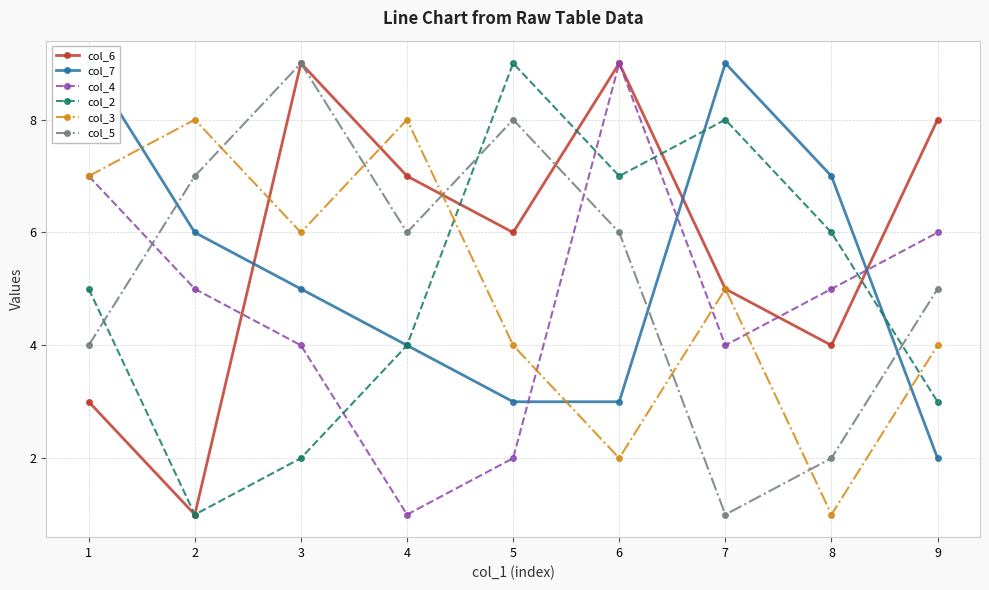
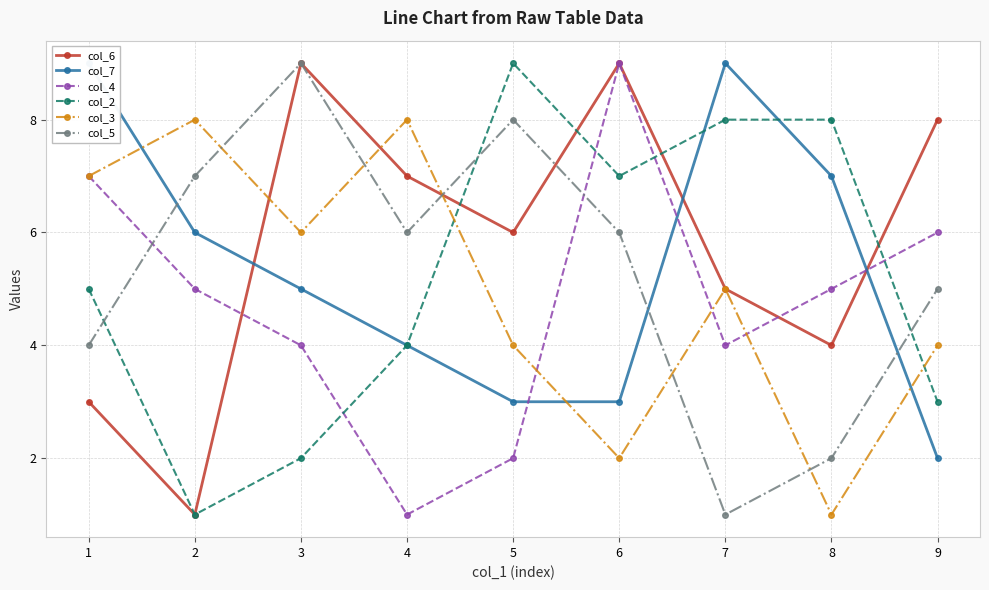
col_2, 8: 6 -> 8
